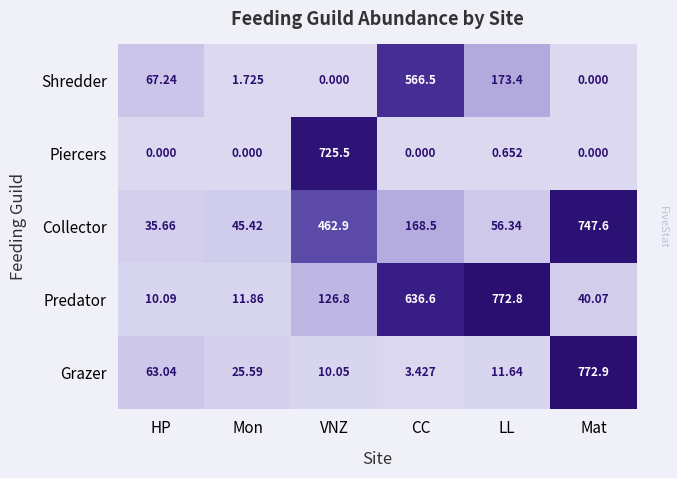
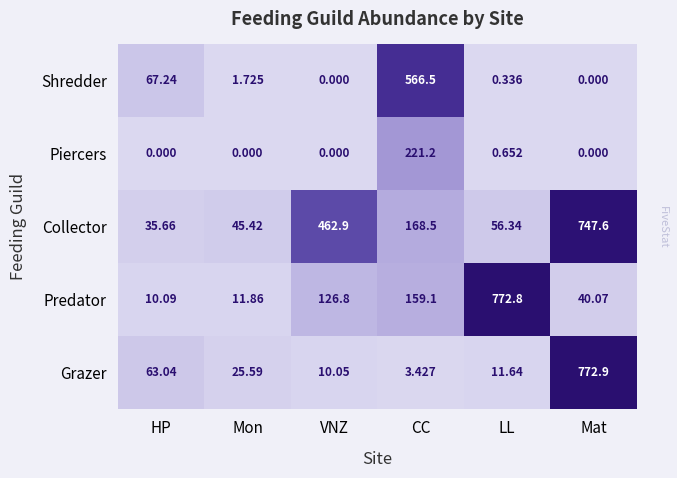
Shredder, LL: 173.4 -> 0.336
Piercers, VNZ: 725.5 -> 0.000
Piercers, CC: 0.000 -> 221.2
Predator, CC: 636.6 -> 159.1
